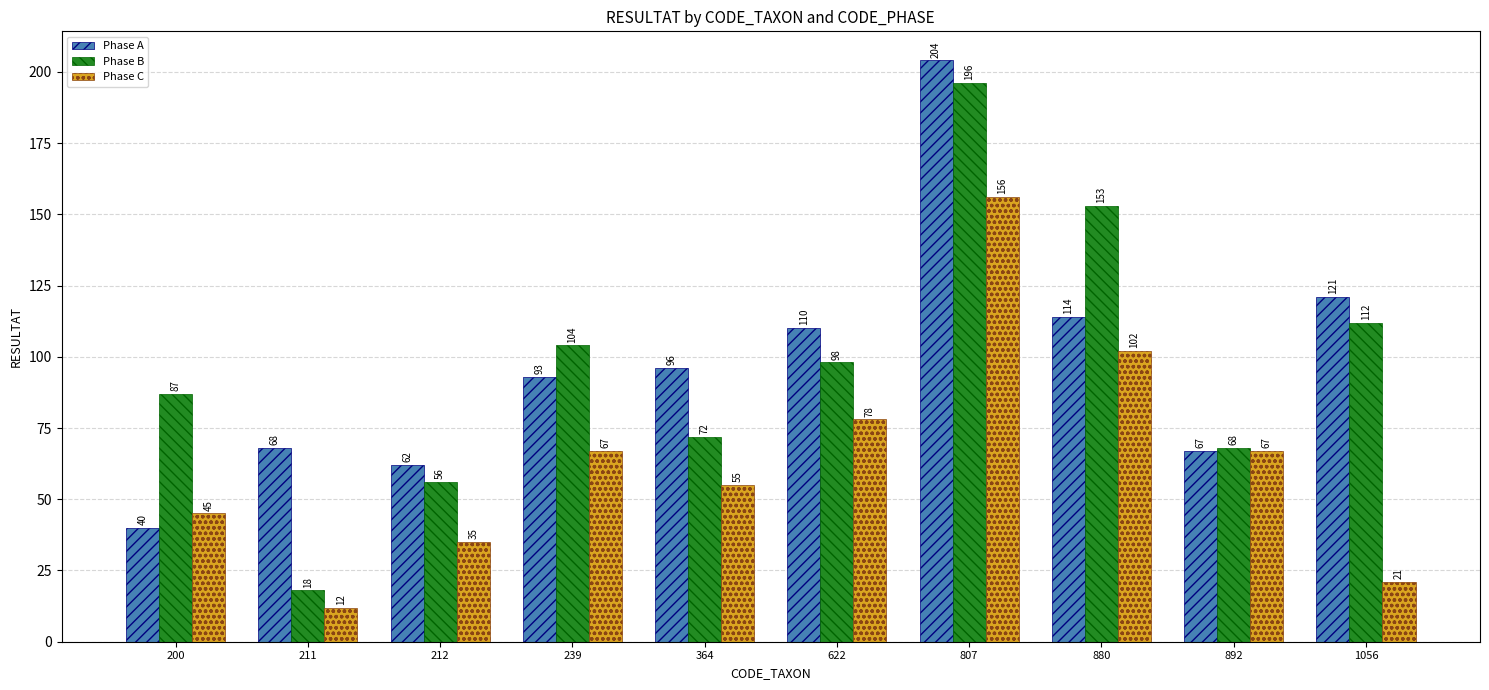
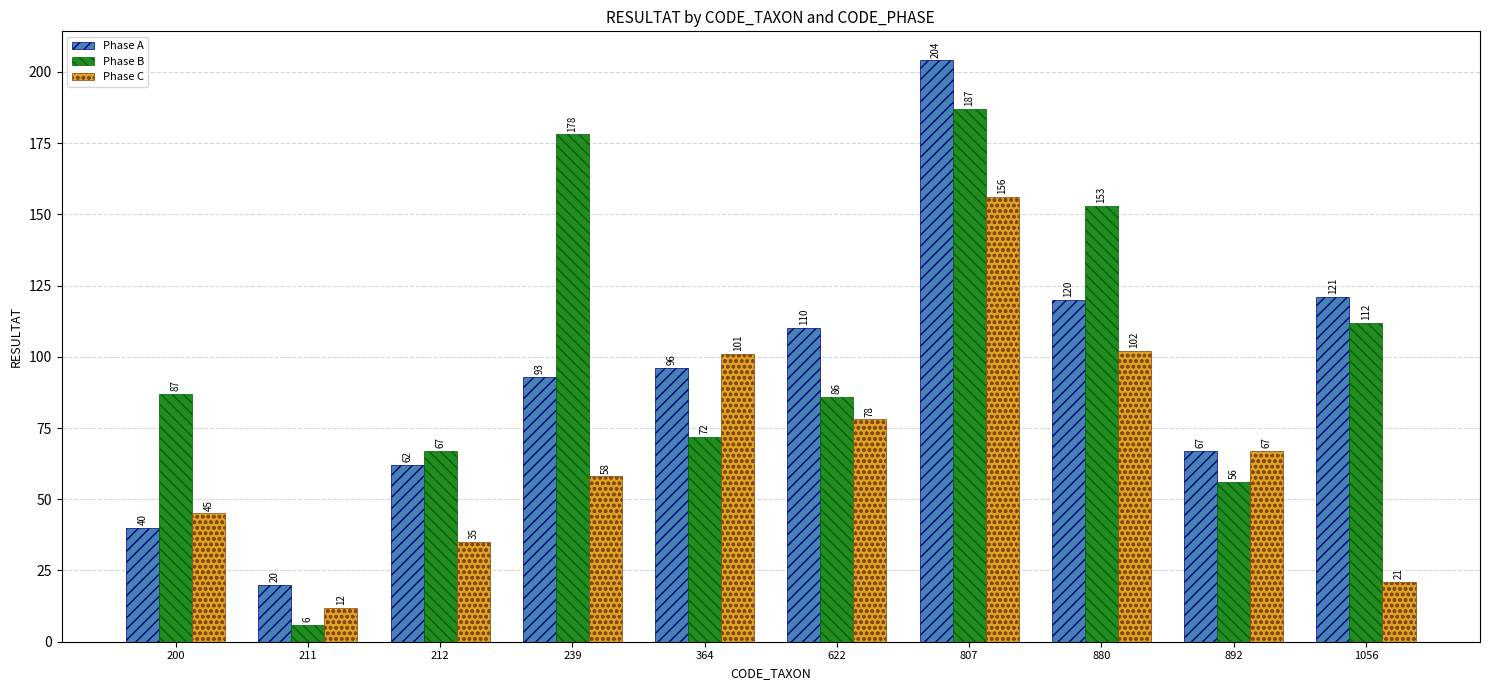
Phase A, 211: 68 -> 20
Phase B, 211: 18 -> 6
Phase B, 212: 56 -> 67
Phase B, 239: 104 -> 178
Phase C, 239: 67 -> 58
Phase C, 364: 55 -> 101
Phase B, 622: 98 -> 86
Phase B, 807: 196 -> 187
Phase A, 880: 114 -> 120
Phase B, 892: 68 -> 56
